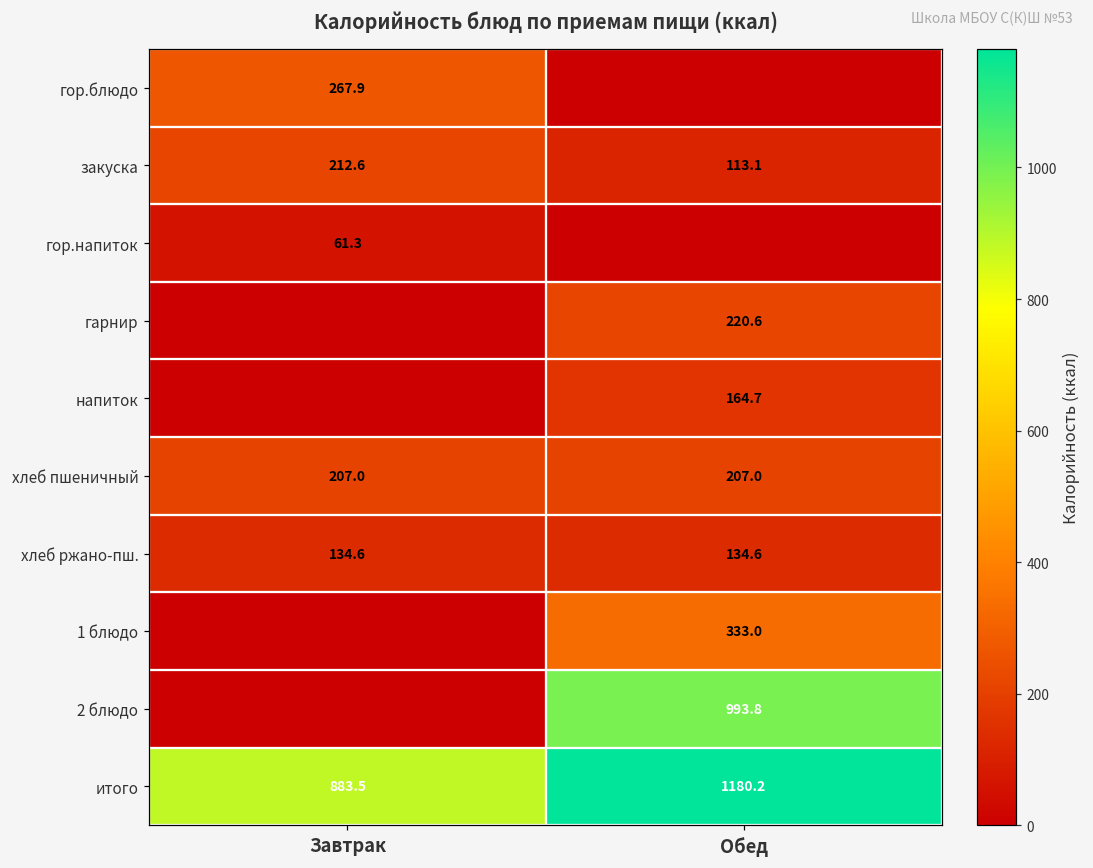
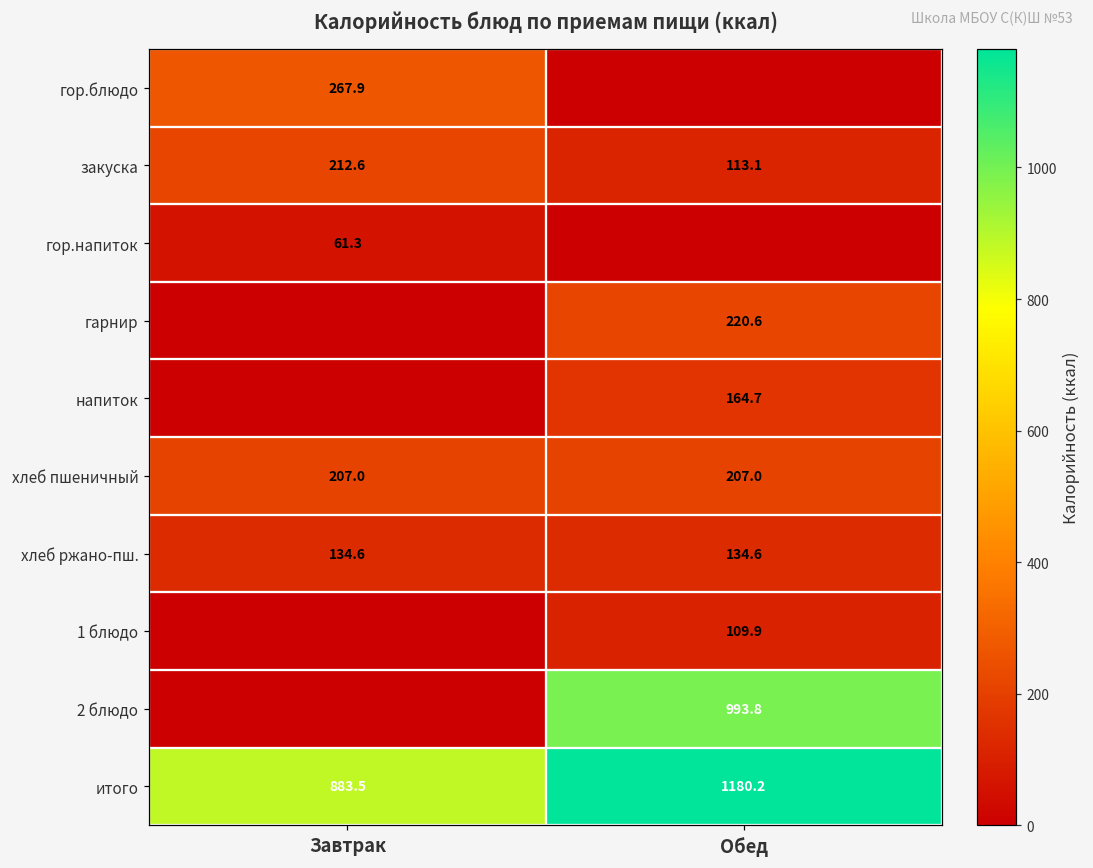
1 блюдо, Обед: 333.0 -> 109.9
